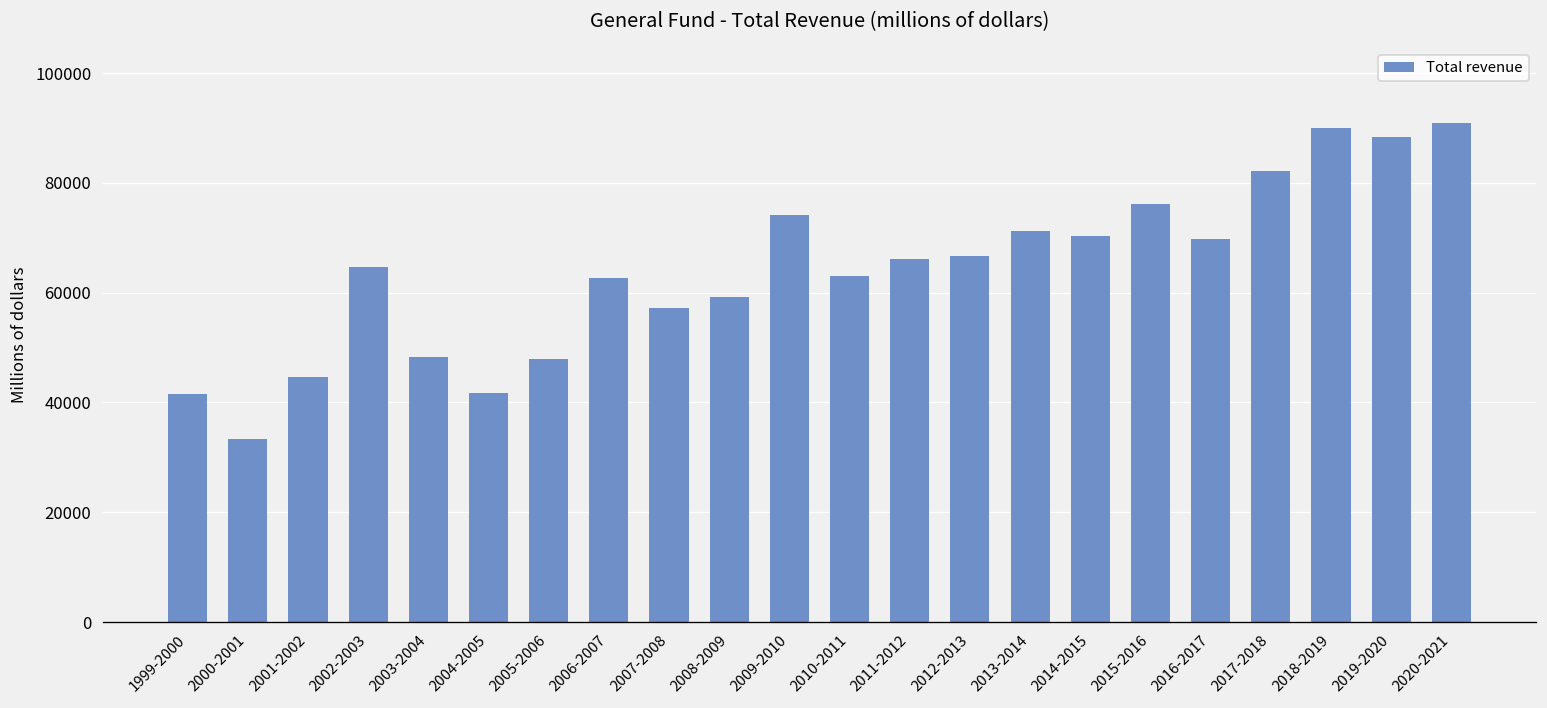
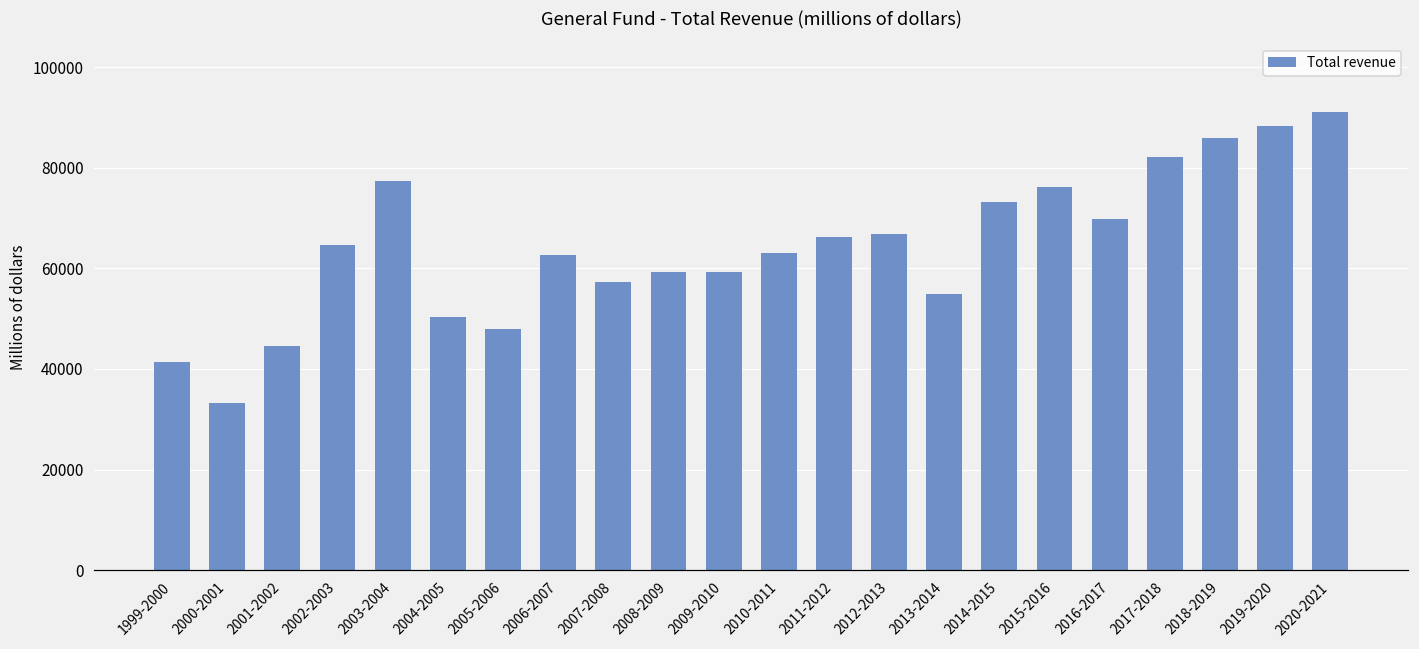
2003-2004: 48000 -> 77000
2004-2005: 42000 -> 50000
2009-2010: 74000 -> 59000
2013-2014: 71000 -> 55000
2014-2015: 70000 -> 73000
2018-2019: 90000 -> 86000
